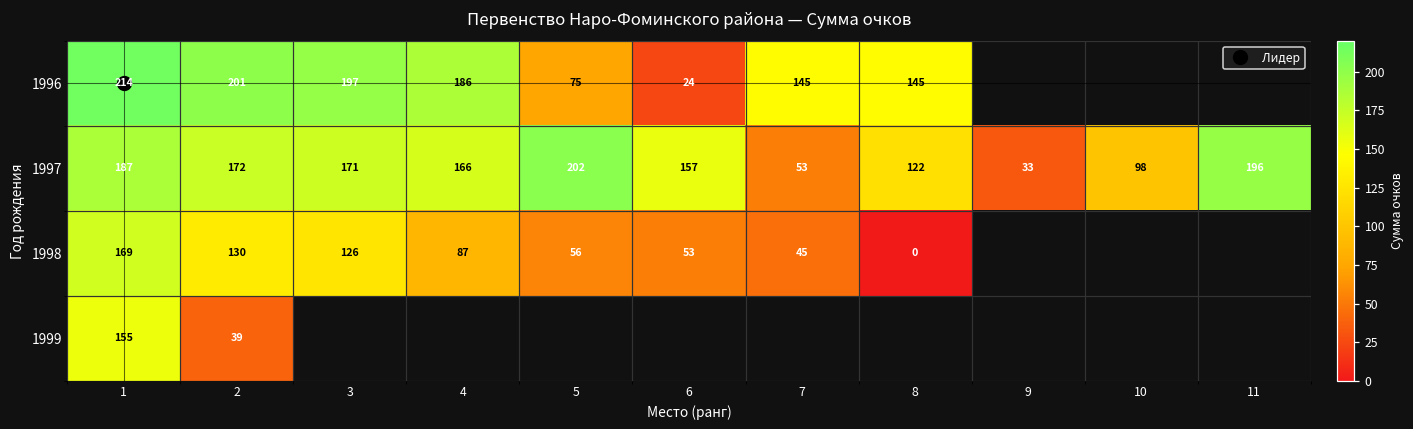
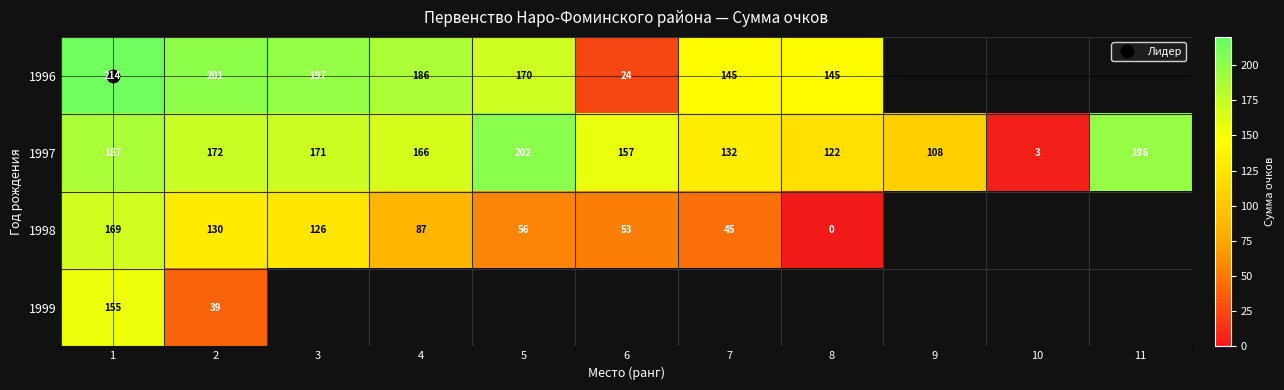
1996, 5: 75 -> 170
1997, 7: 53 -> 132
1997, 9: 33 -> 108
1997, 10: 98 -> 3
